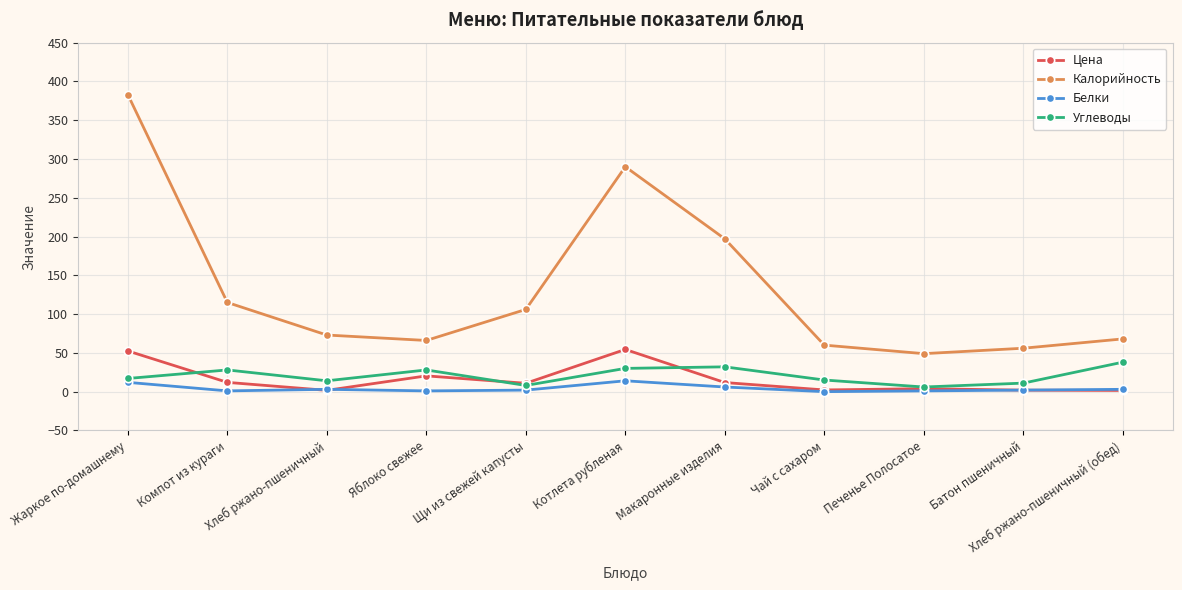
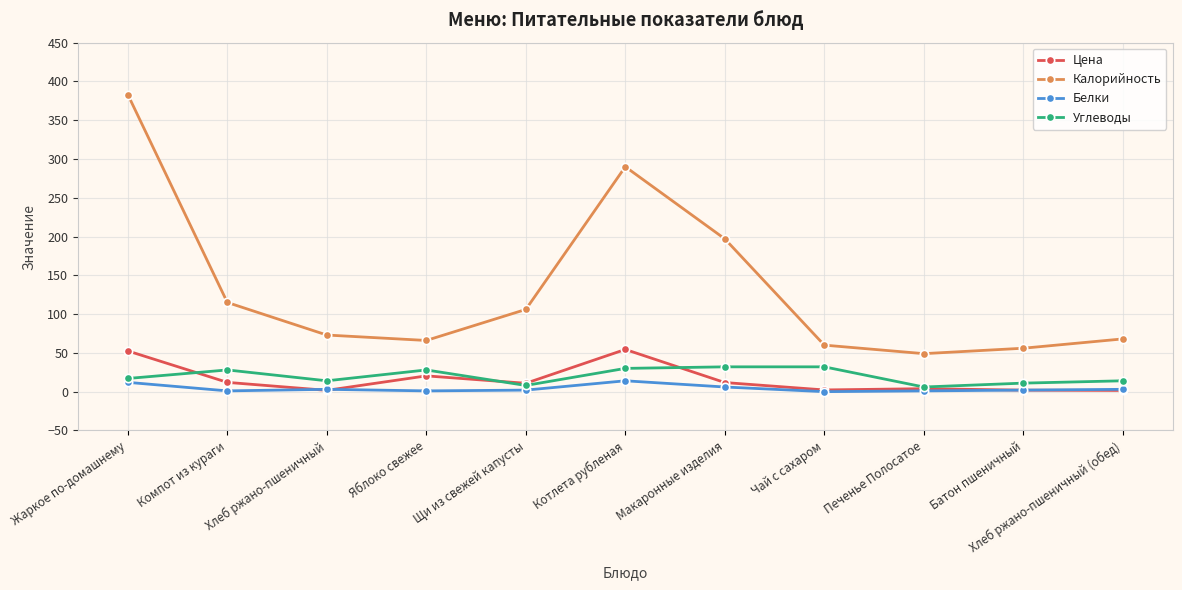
Углеводы, Чай с сахаром: 20 -> 30
Углеводы, Хлеб ржано-пшеничный (обед): 40 -> 10
